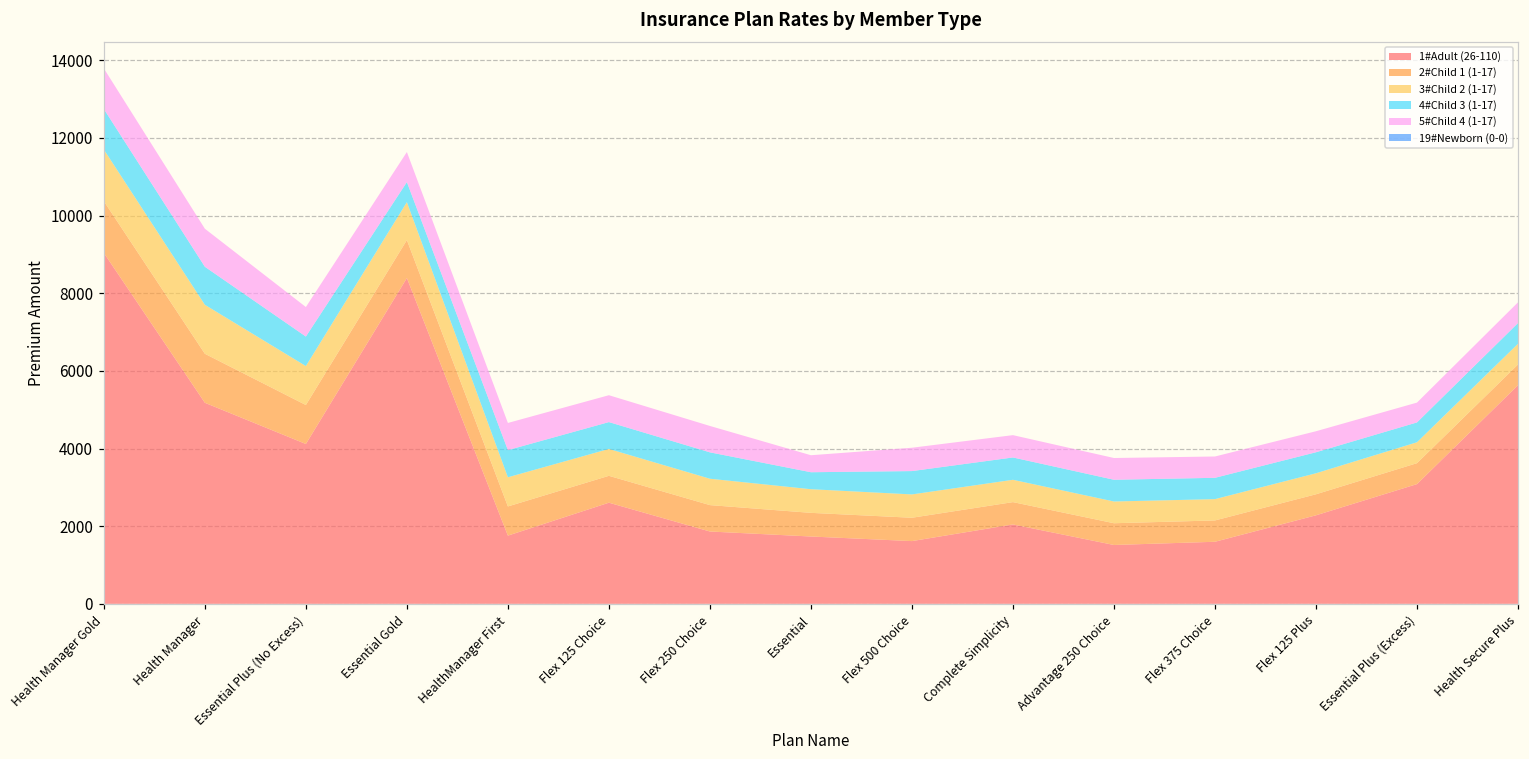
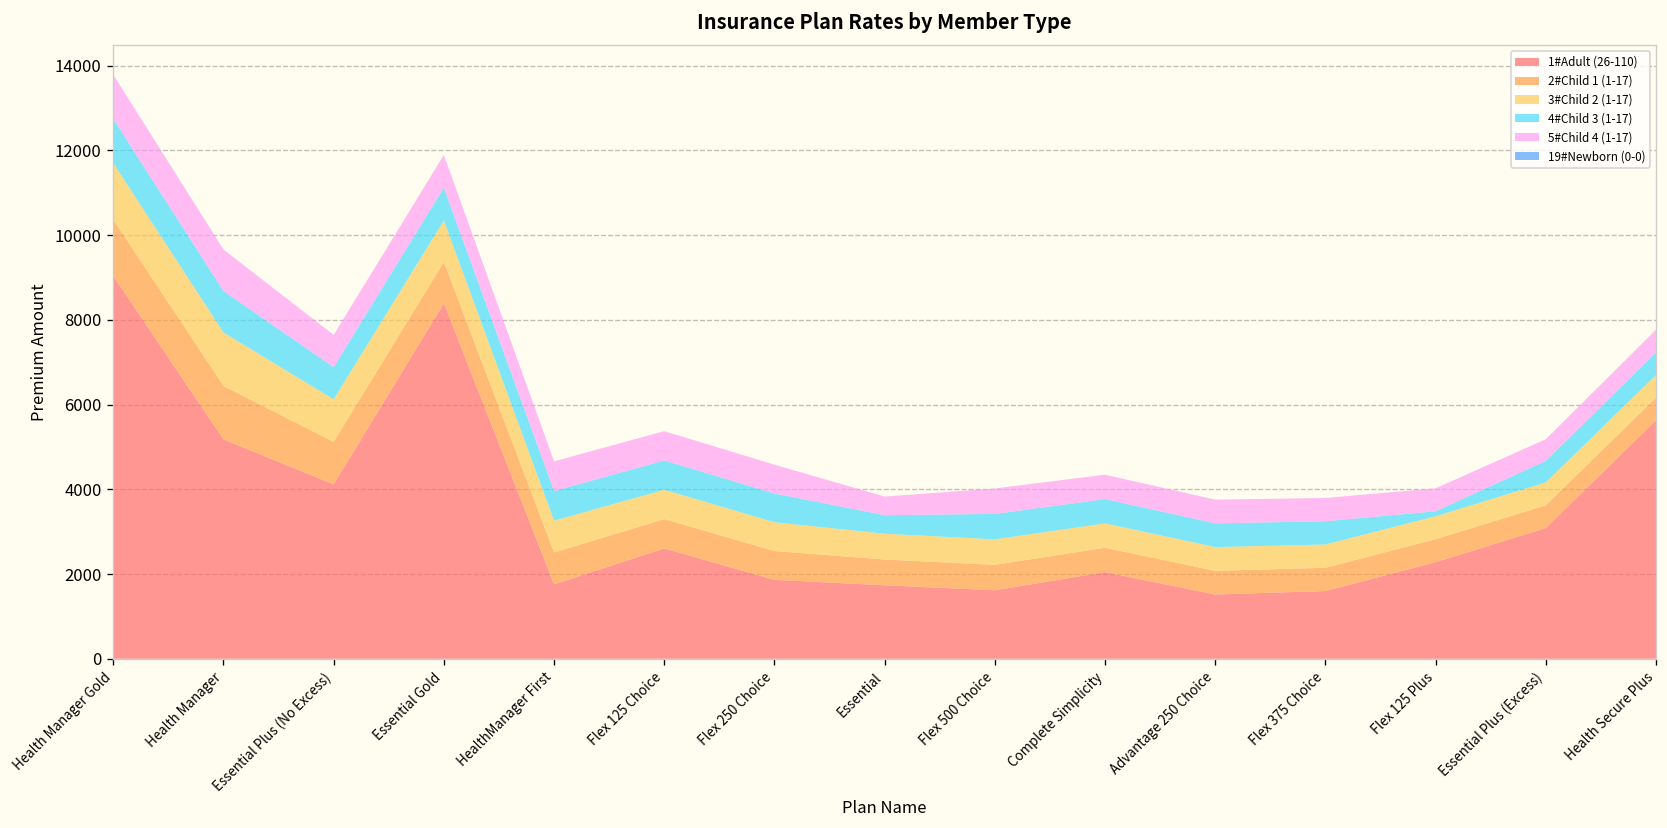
4#Child 3 (1-17), Essential Gold: 500 -> 800
4#Child 3 (1-17), Flex 125 Plus: 500 -> 100
